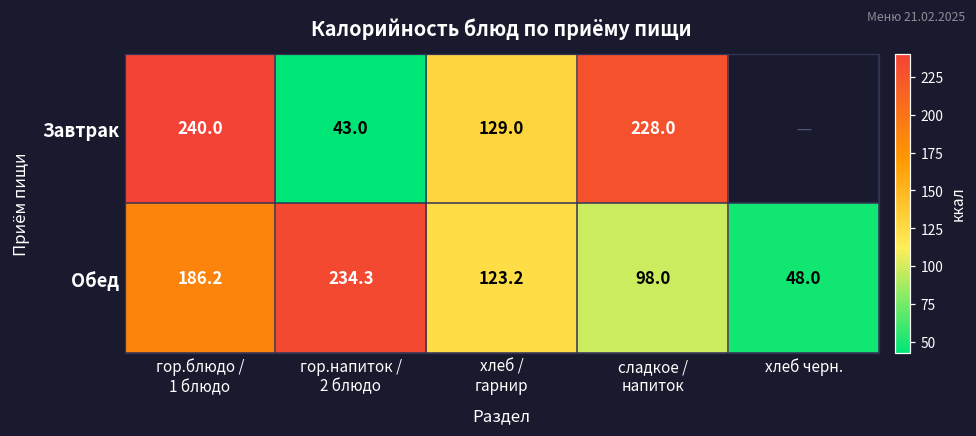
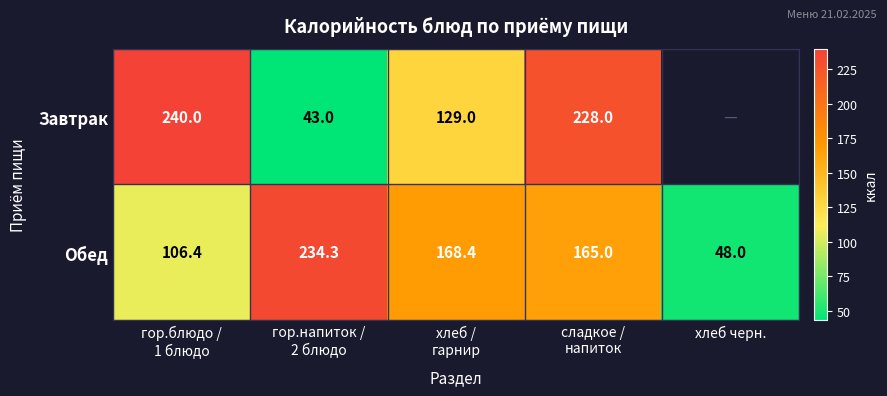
Обед, гор.блюдо / 1 блюдо: 186.2 -> 106.4
Обед, хлеб / гарнир: 123.2 -> 168.4
Обед, сладкое / напиток: 98.0 -> 165.0
